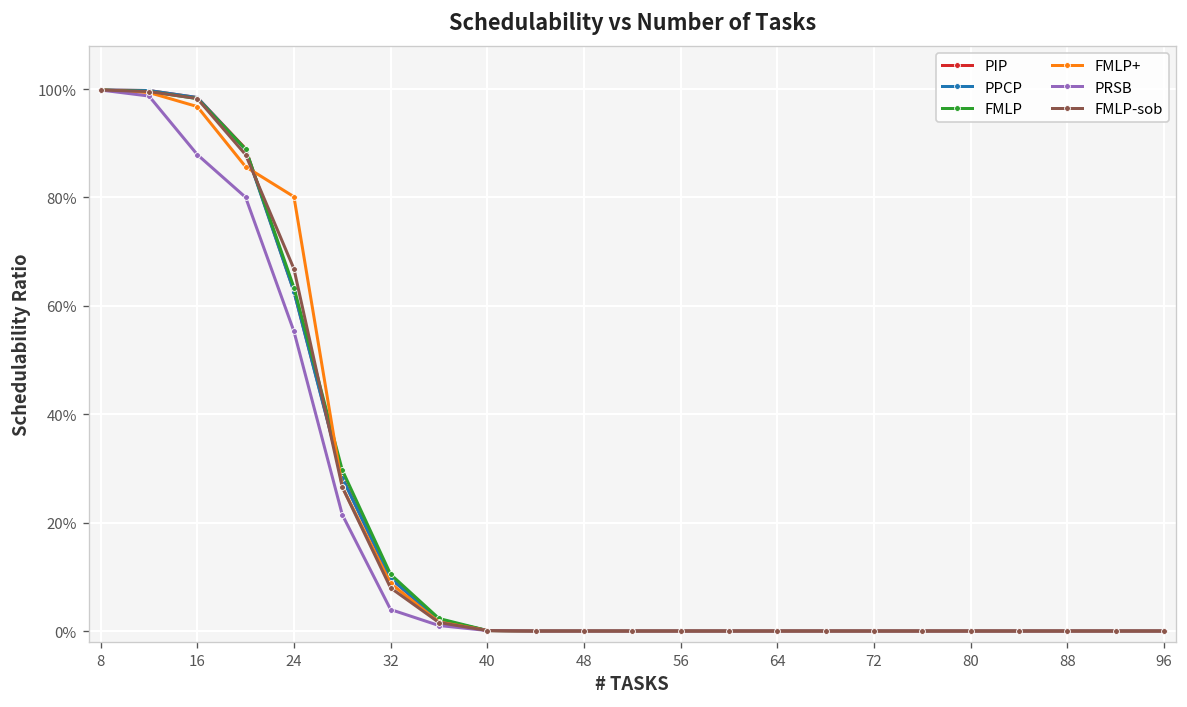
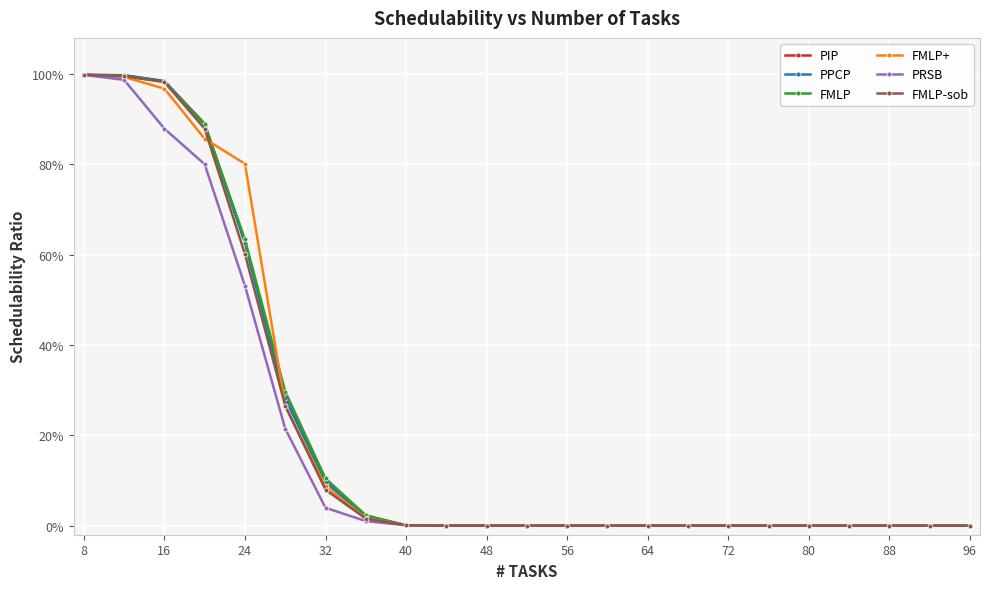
PRSB, 24: 55% -> 53%
FMLP-sob, 24: 67% -> 60%
